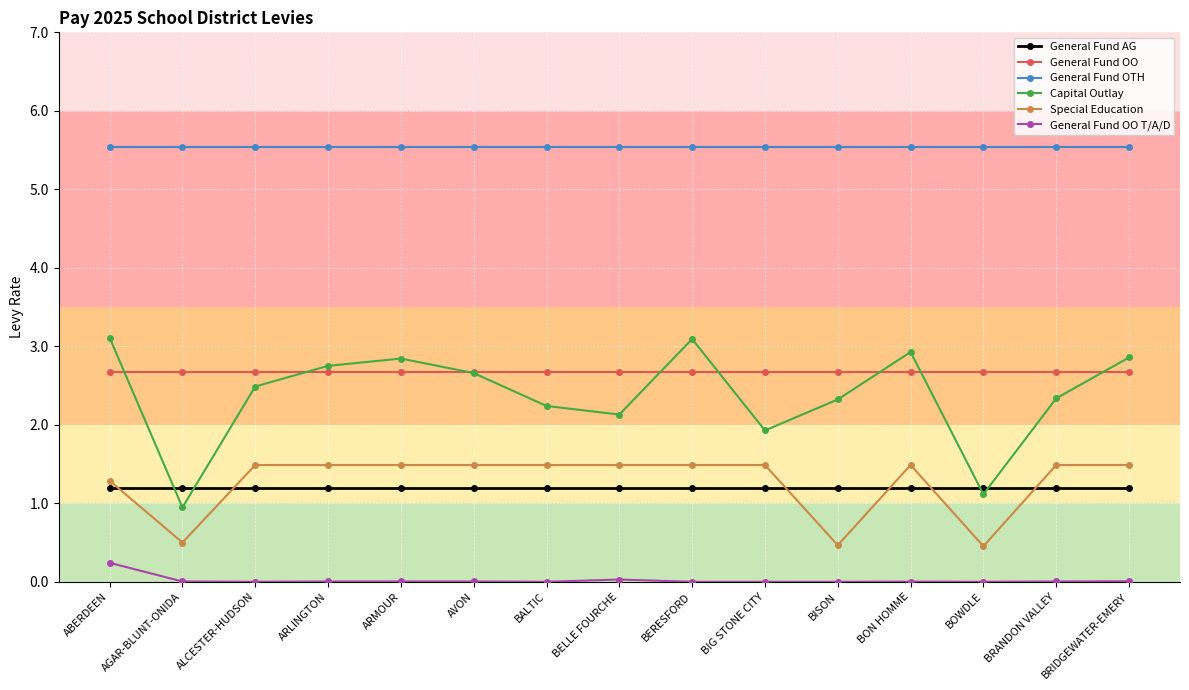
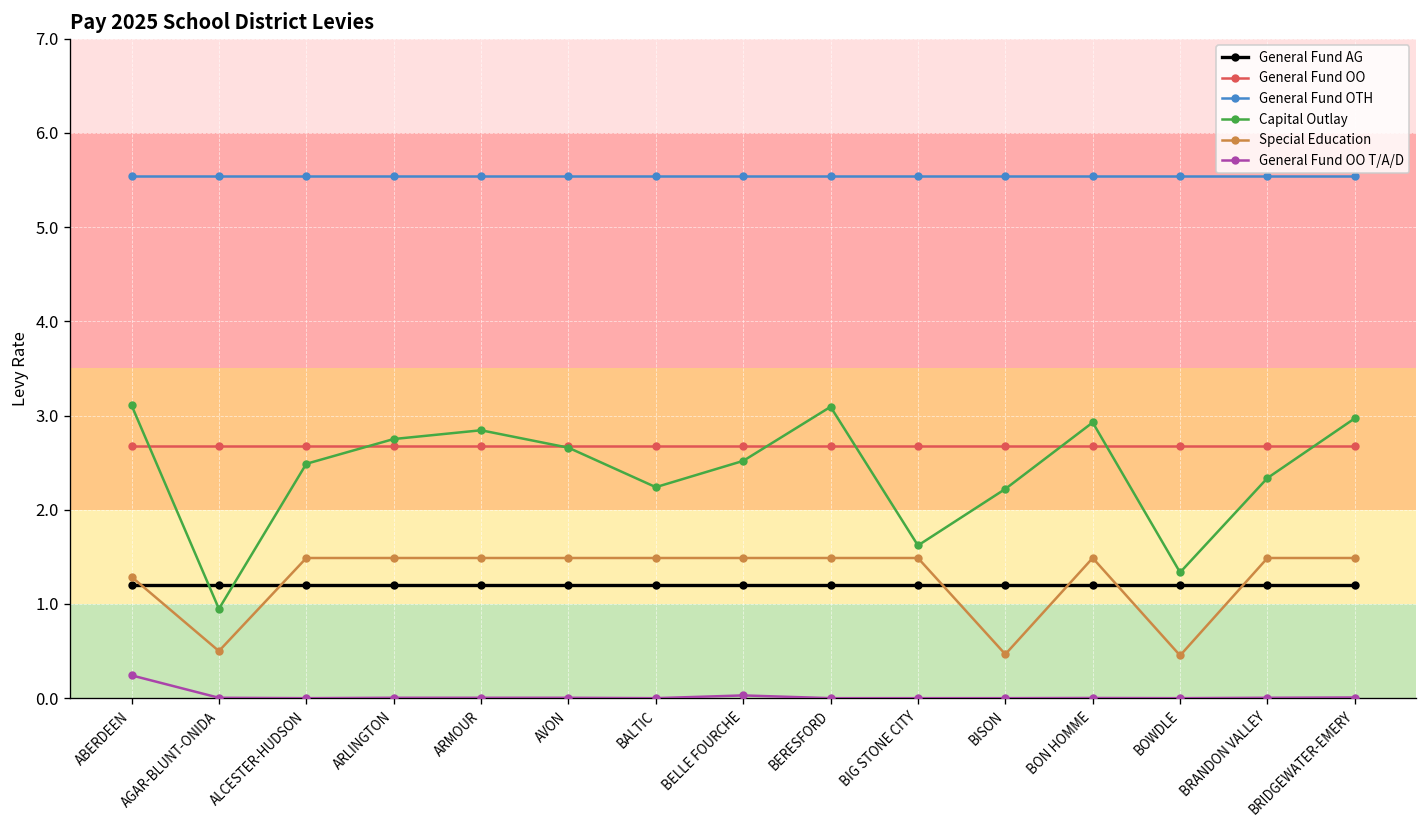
Capital Outlay, BELLE FOURCHE: 2.1 -> 2.5
Capital Outlay, BIG STONE CITY: 1.9 -> 1.6
Capital Outlay, BISON: 2.3 -> 2.2
Capital Outlay, BOWDLE: 1.1 -> 1.3
Capital Outlay, BRIDGEWATER-EMERY: 2.9 -> 3.0
